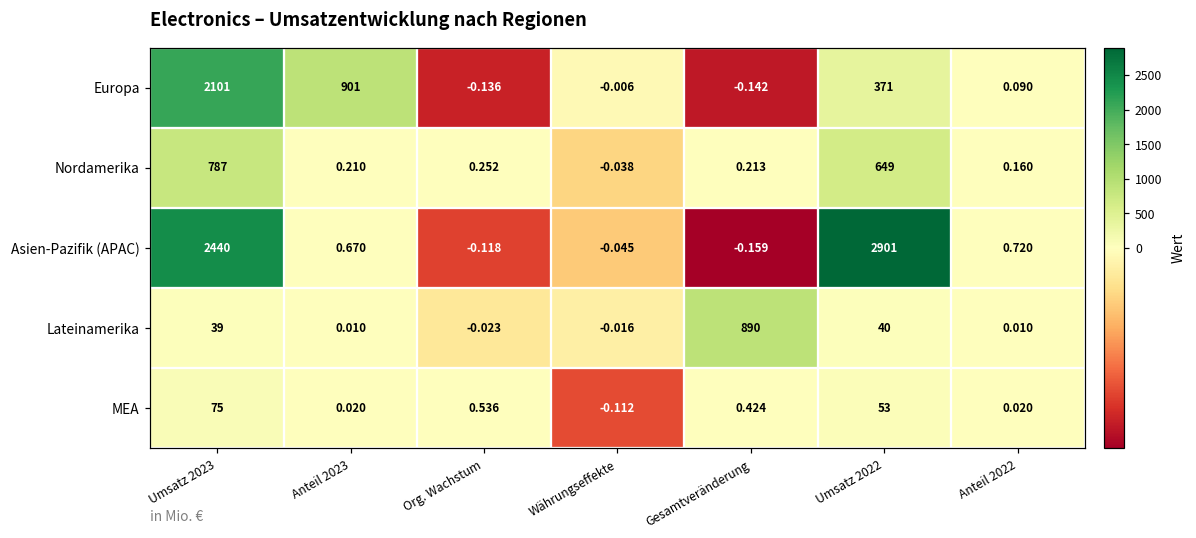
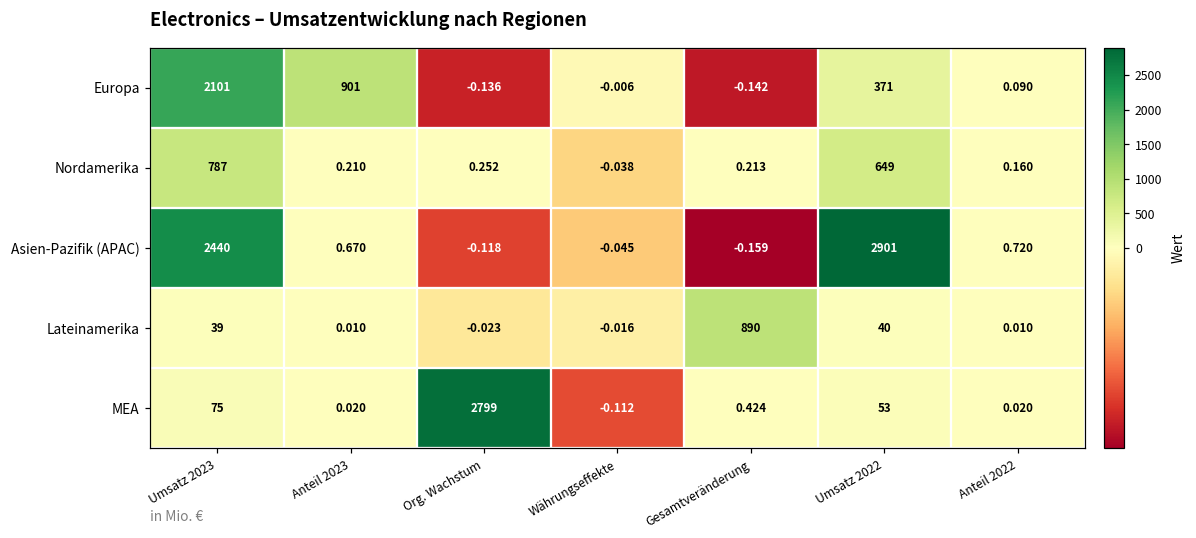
MEA, Org. Wachstum: 0.536 -> 2799
